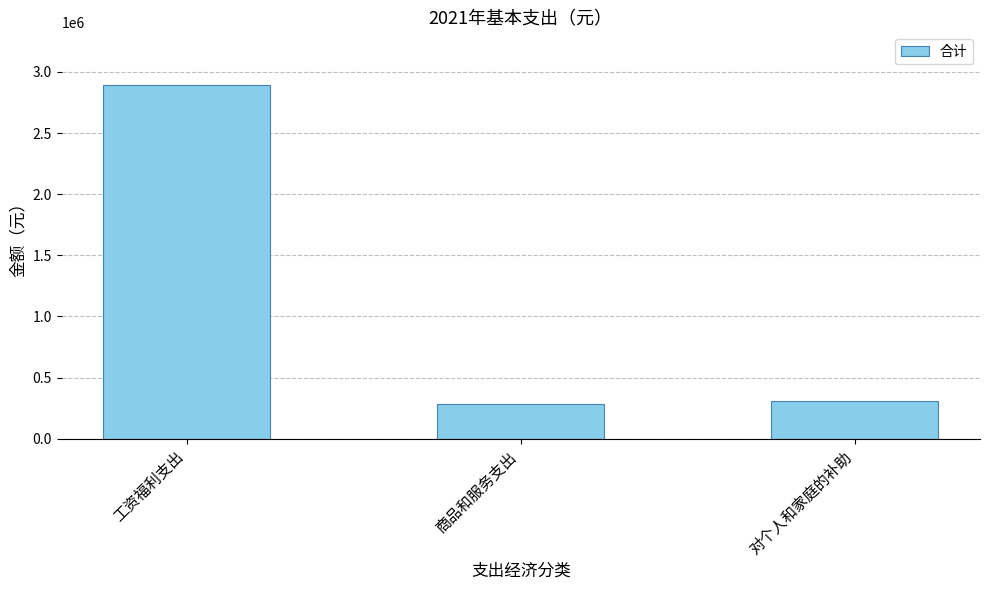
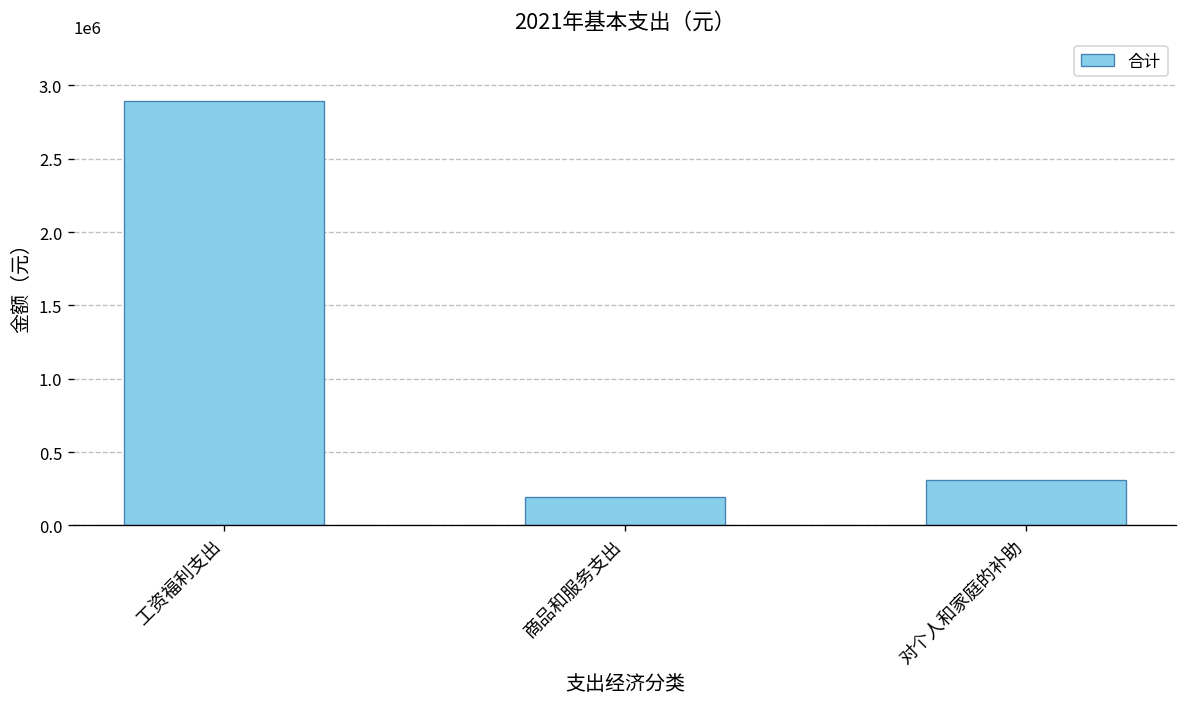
商品和服务支出: 280000 -> 200000
